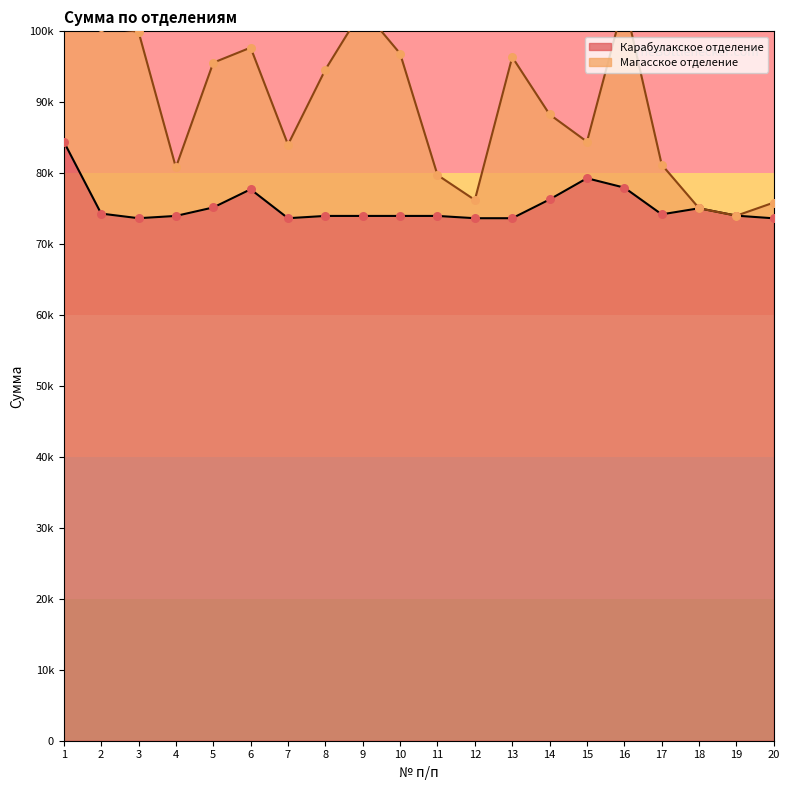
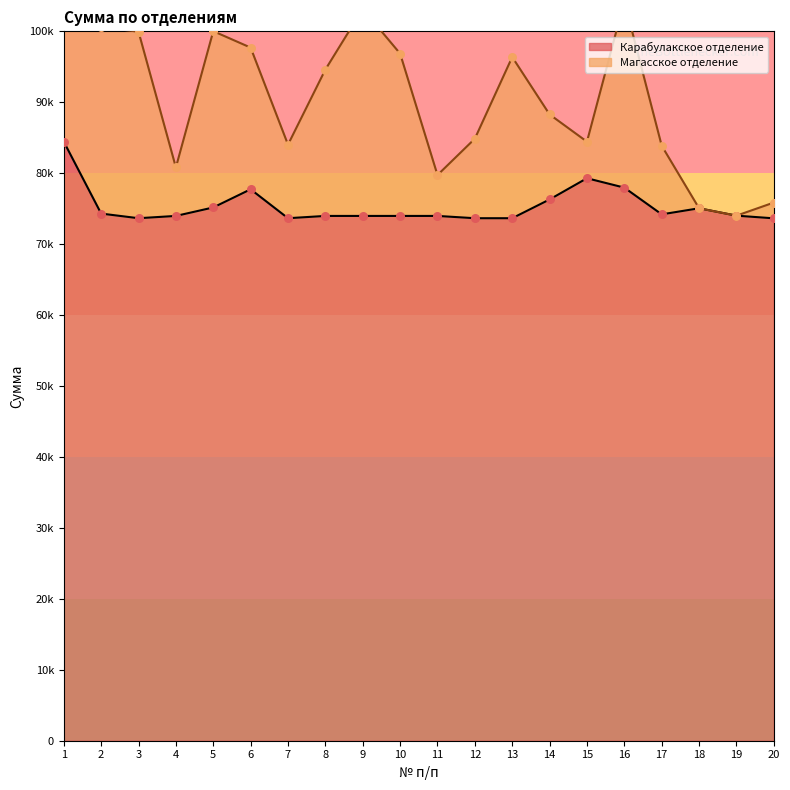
Магасское отделение, 5: 20000 -> 25000
Магасское отделение, 12: 3000 -> 11000
Магасское отделение, 17: 7000 -> 10000
